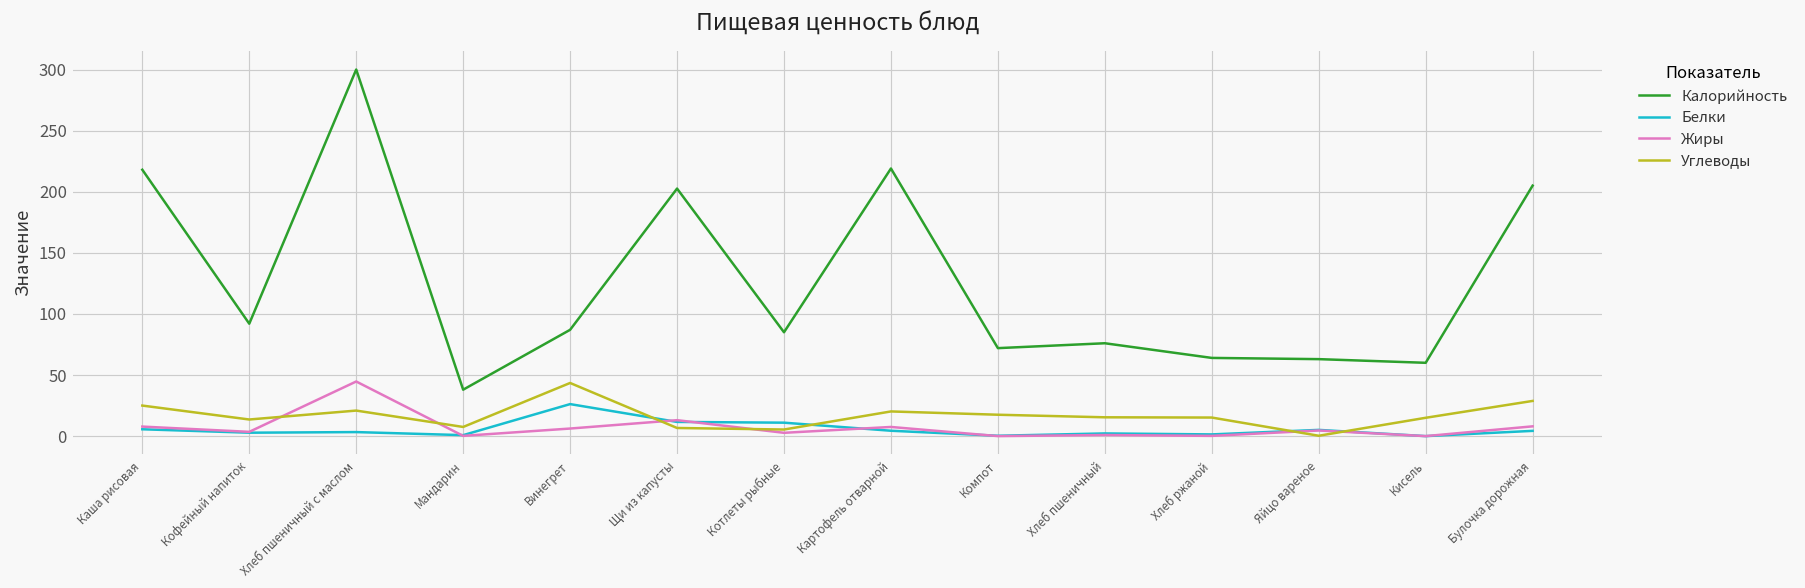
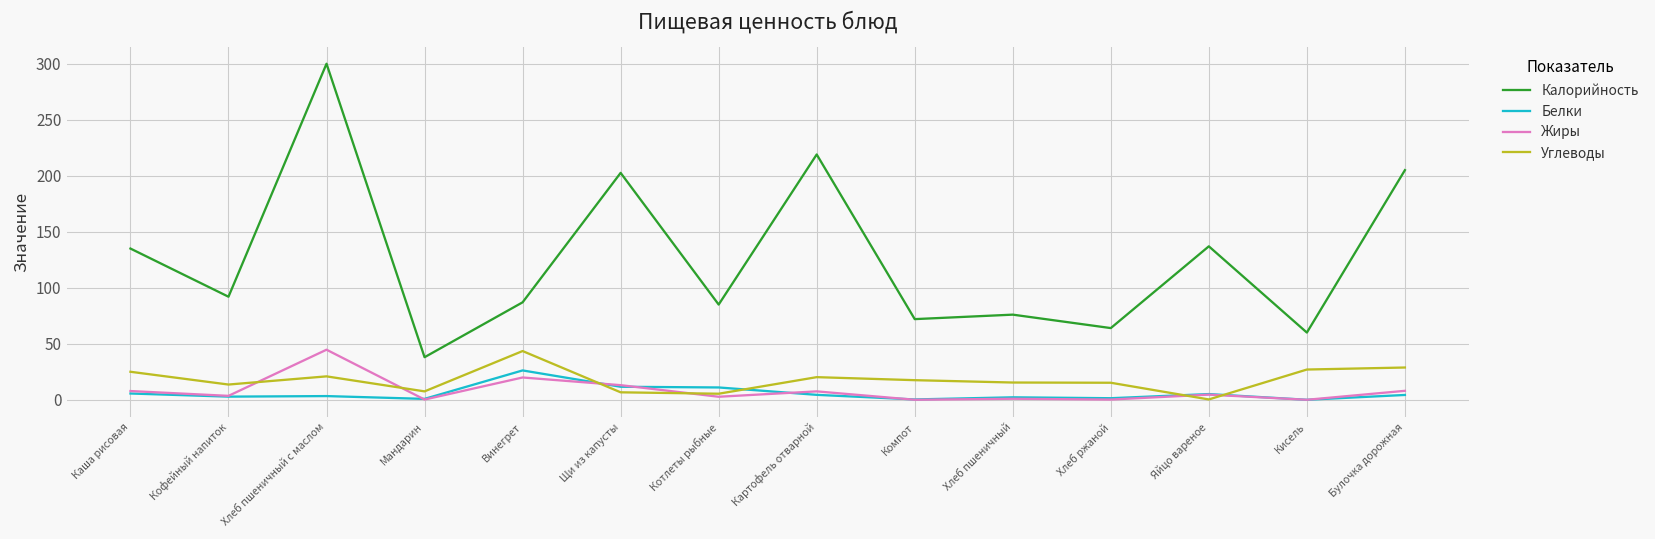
Калорийность, Каша рисовая: 218 -> 135
Жиры, Винегрет: 6 -> 20
Калорийность, Яйцо вареное: 63 -> 137
Углеводы, Кисель: 15 -> 27
